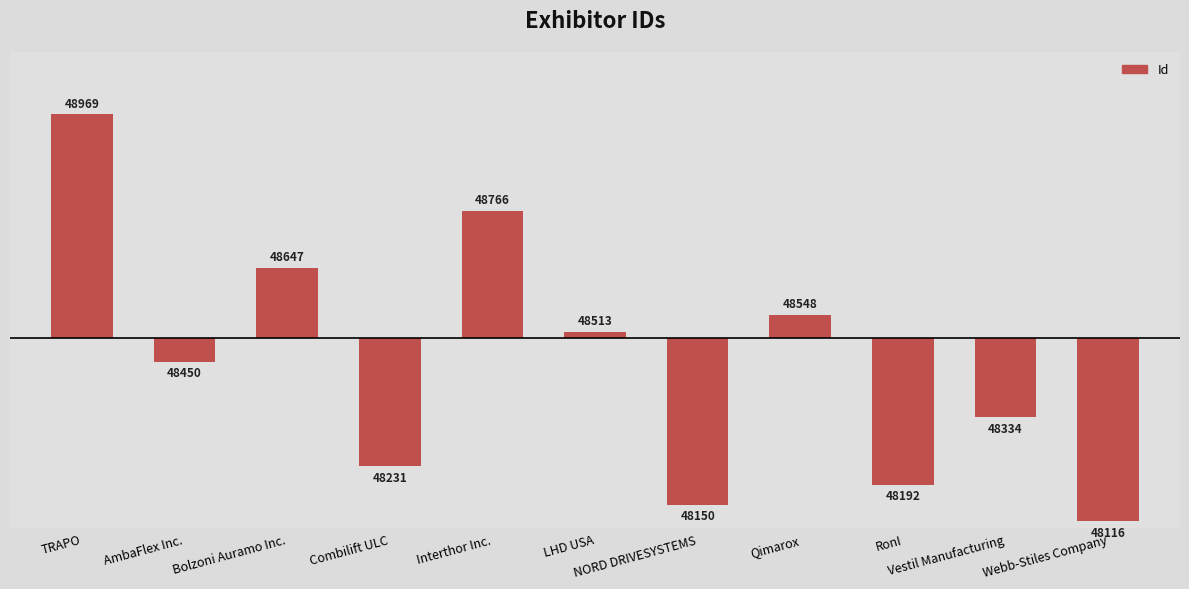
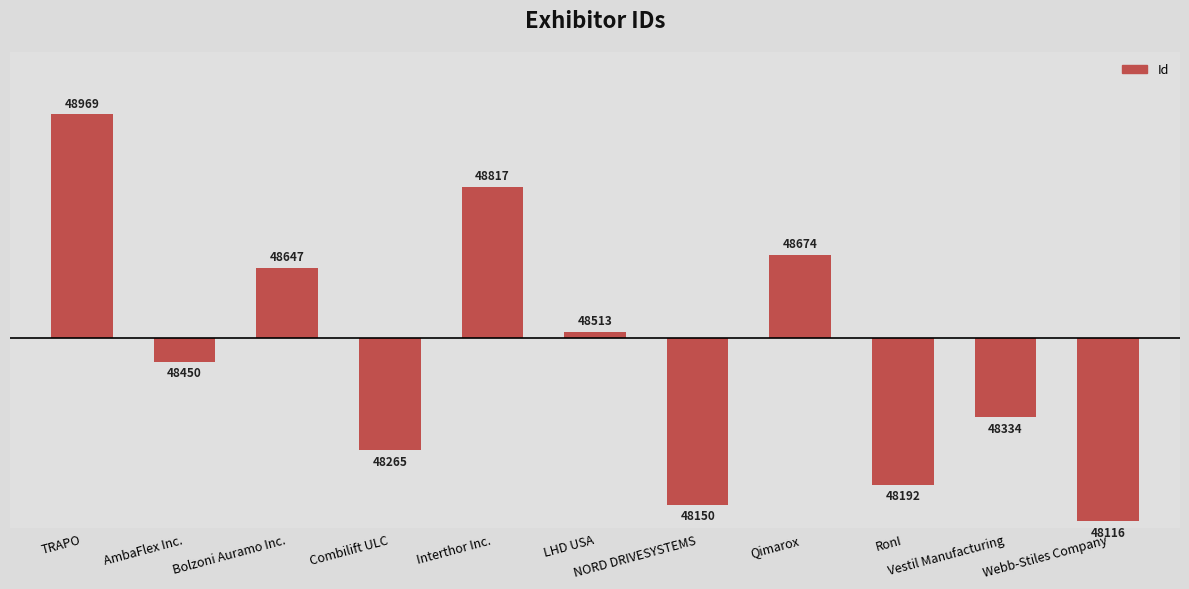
Combilift ULC: 48231 -> 48265
Interthor Inc.: 48766 -> 48817
Qimarox: 48548 -> 48674
